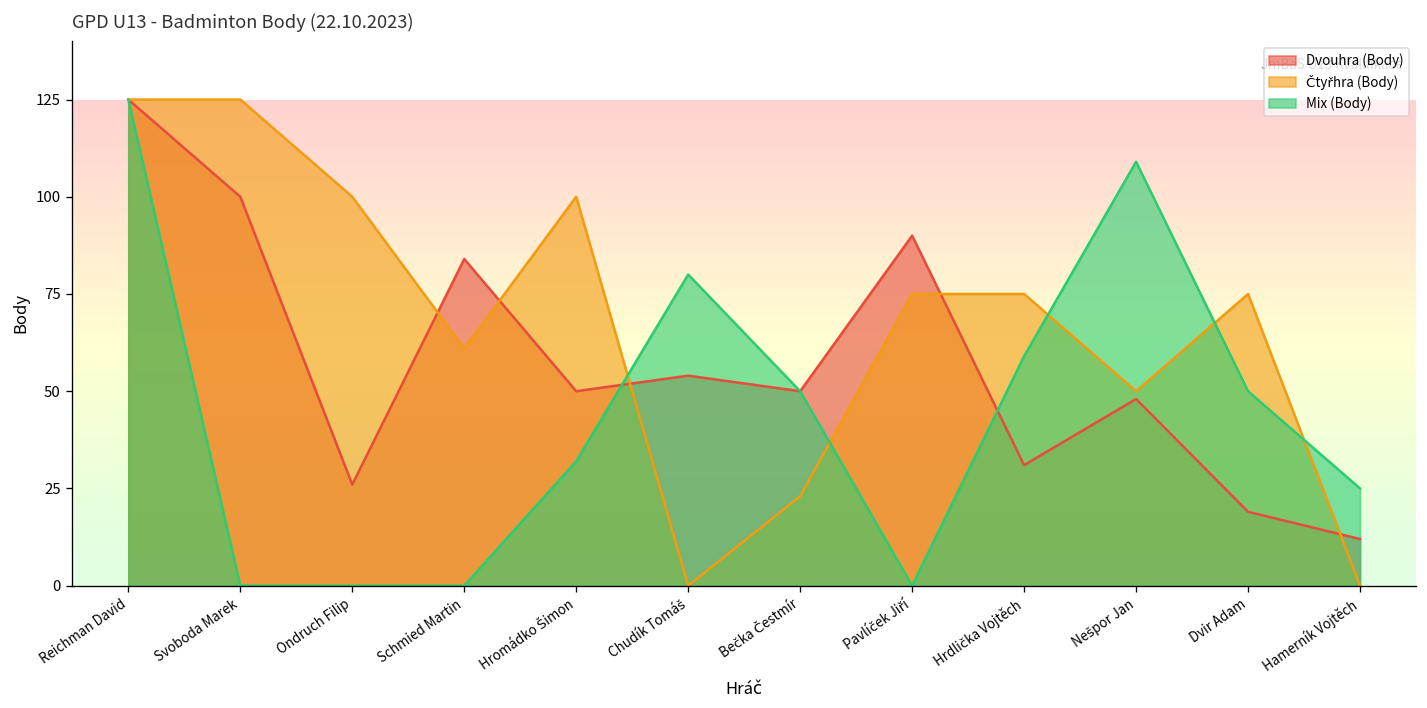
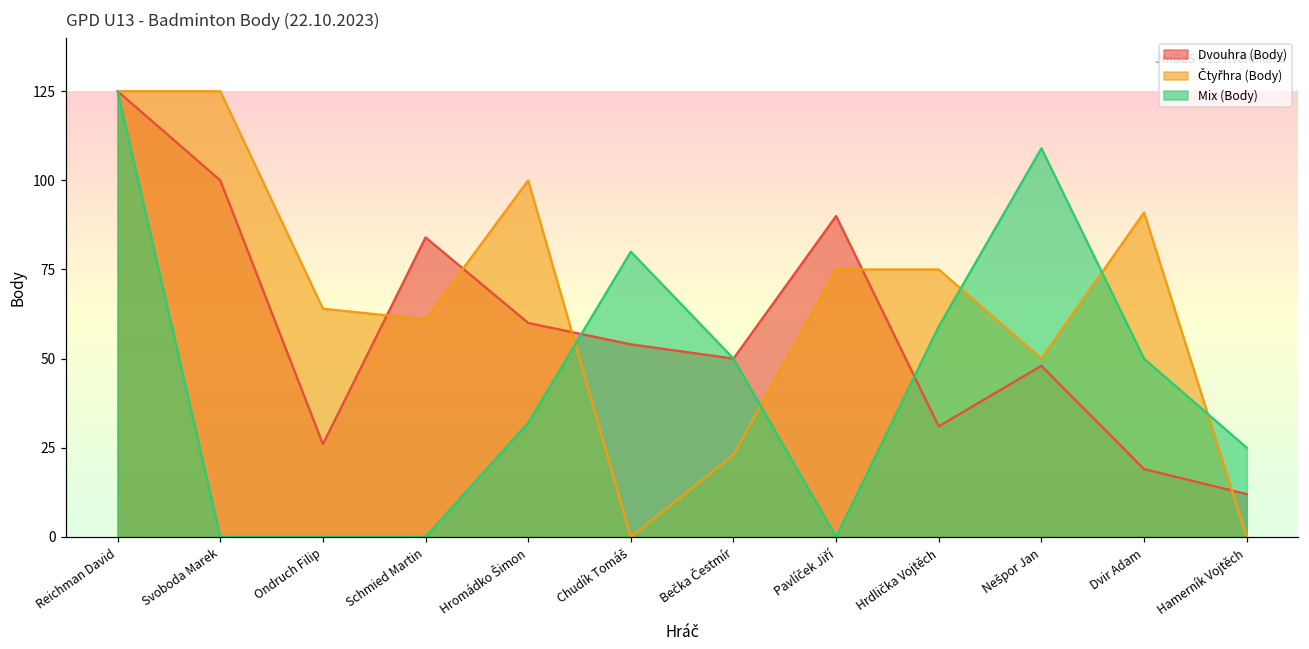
Čtyřhra (Body), Ondruch Filip: 100 -> 64
Dvouhra (Body), Hromádko Šimon: 50 -> 60
Čtyřhra (Body), Dvir Adam: 75 -> 91
